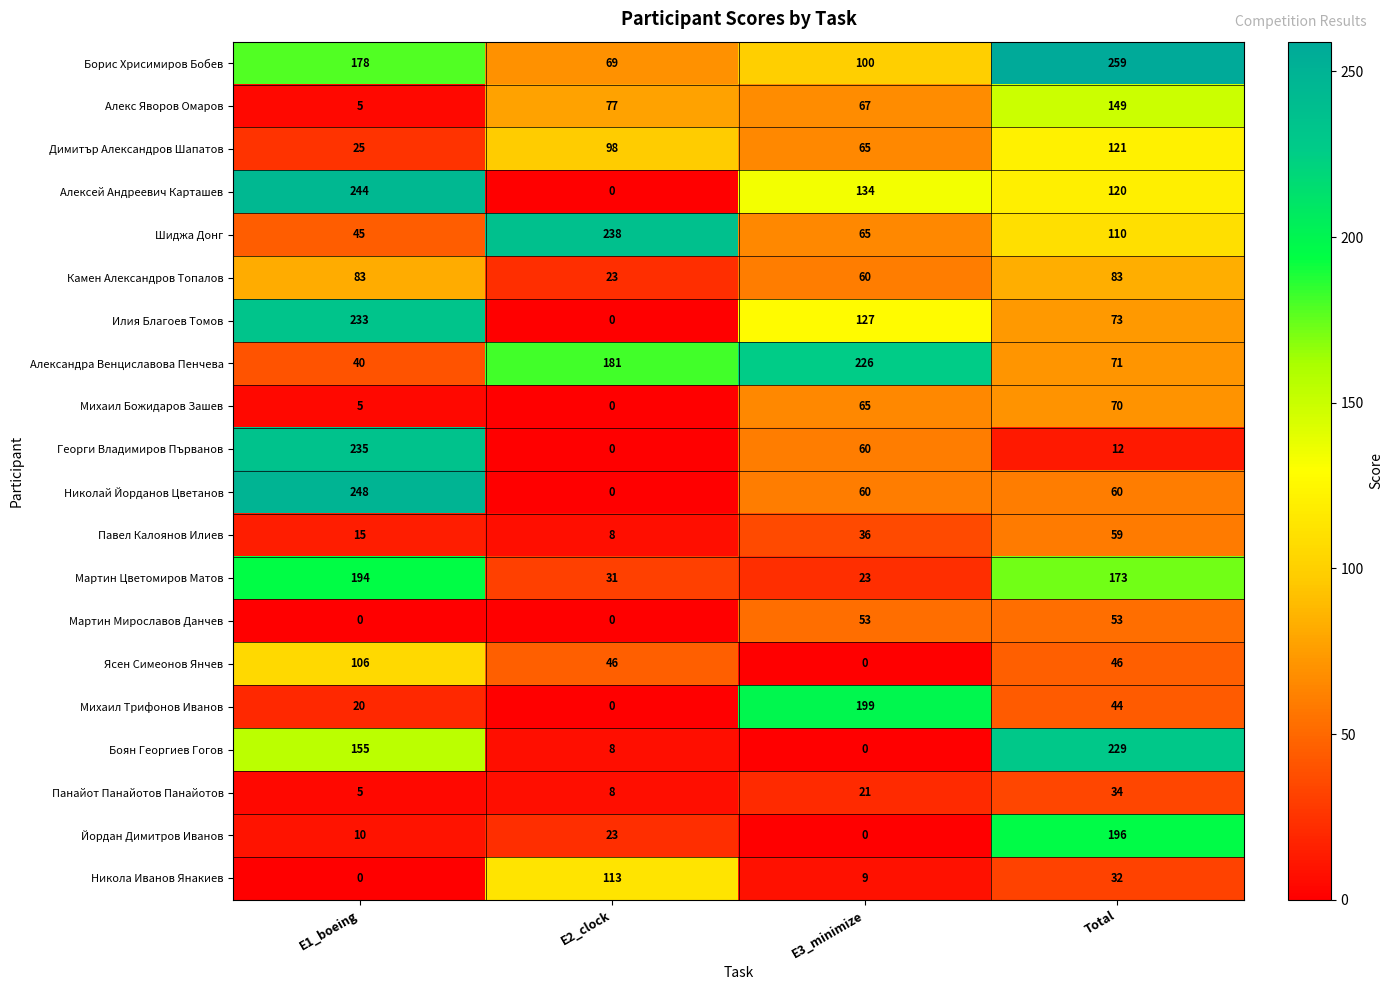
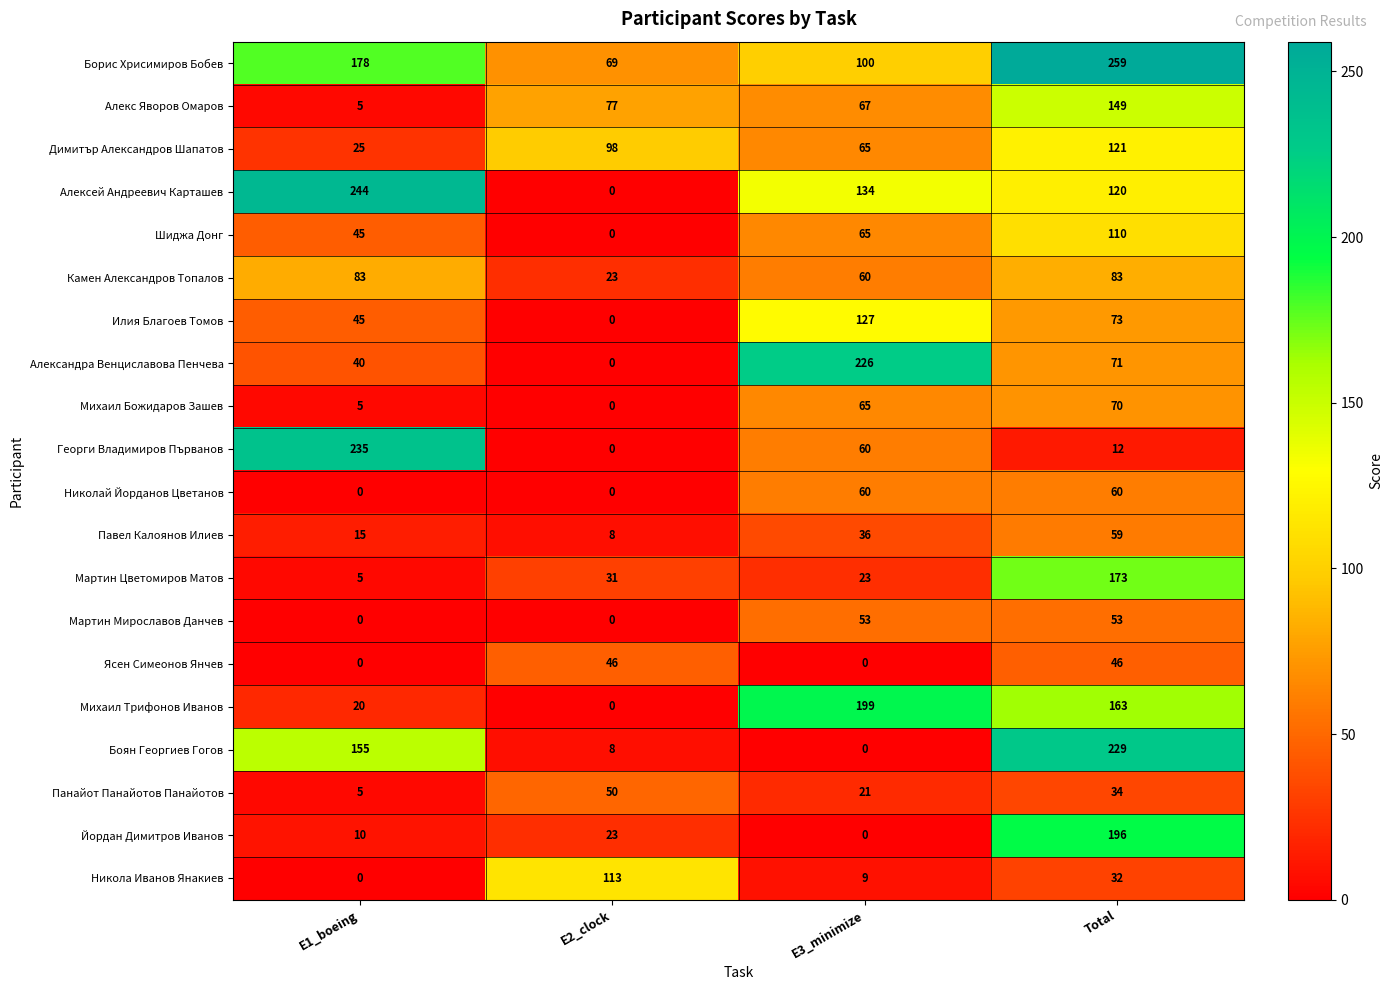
Шиджа Донг, E2_clock: 238 -> 0
Илия Благоев Томов, E1_boeing: 233 -> 45
Александра Венциславова Пенчева, E2_clock: 181 -> 0
Николай Йорданов Цветанов, E1_boeing: 248 -> 0
Мартин Цветомиров Матов, E1_boeing: 194 -> 5
Ясен Симеонов Янчев, E1_boeing: 106 -> 0
Михаил Трифонов Иванов, Total: 44 -> 163
Панайот Панайотов Панайотов, E2_clock: 8 -> 50
